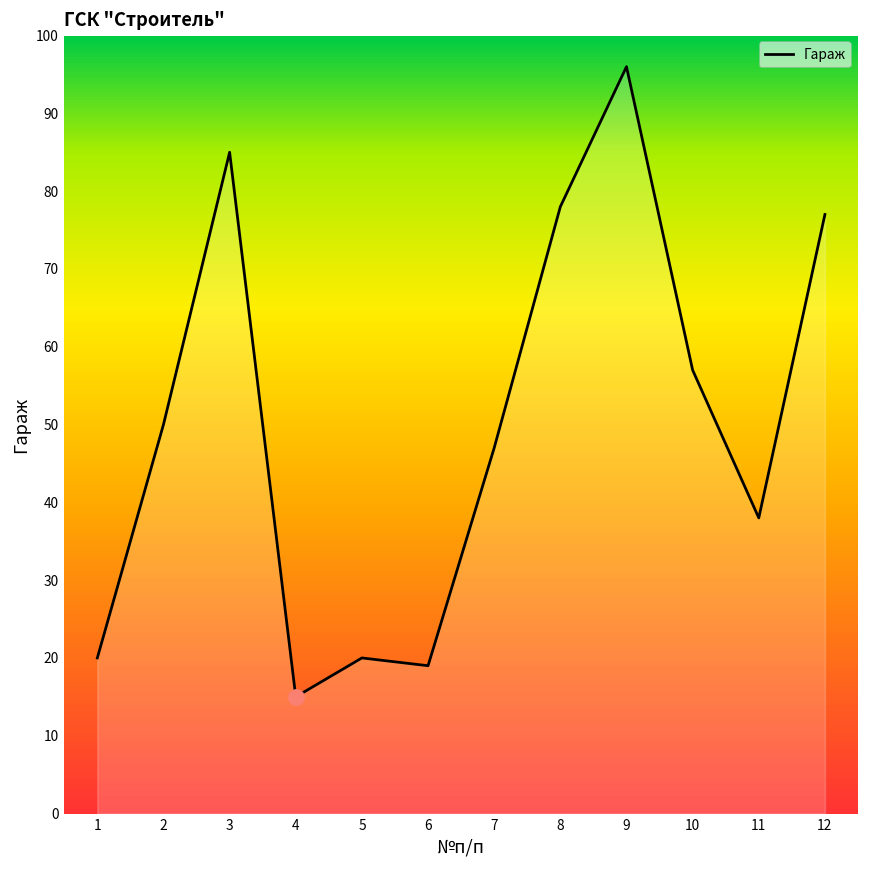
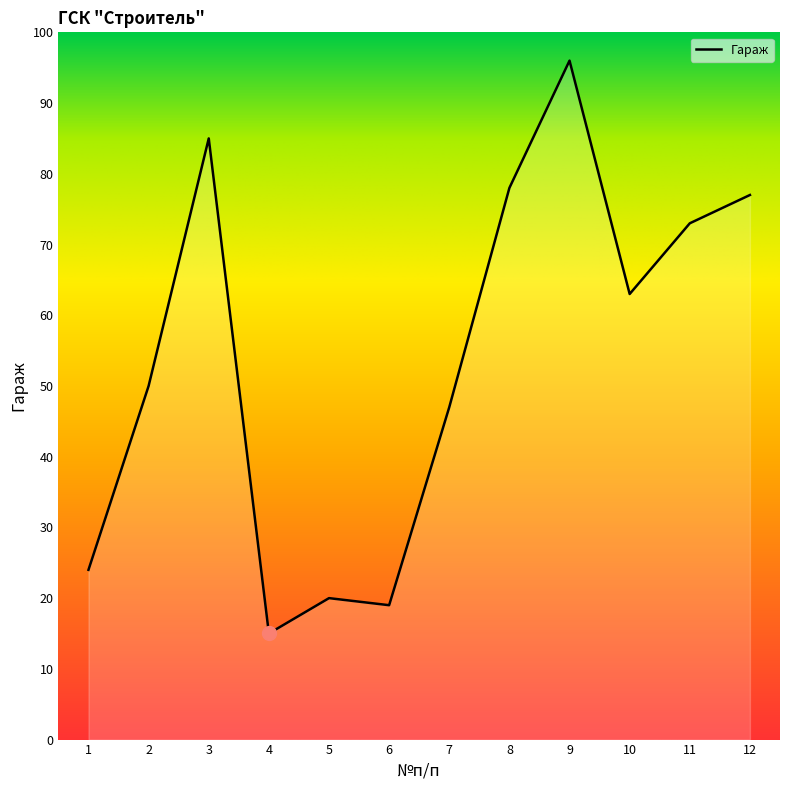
Гараж, 1: 20 -> 24
Гараж, 10: 57 -> 63
Гараж, 11: 38 -> 73
